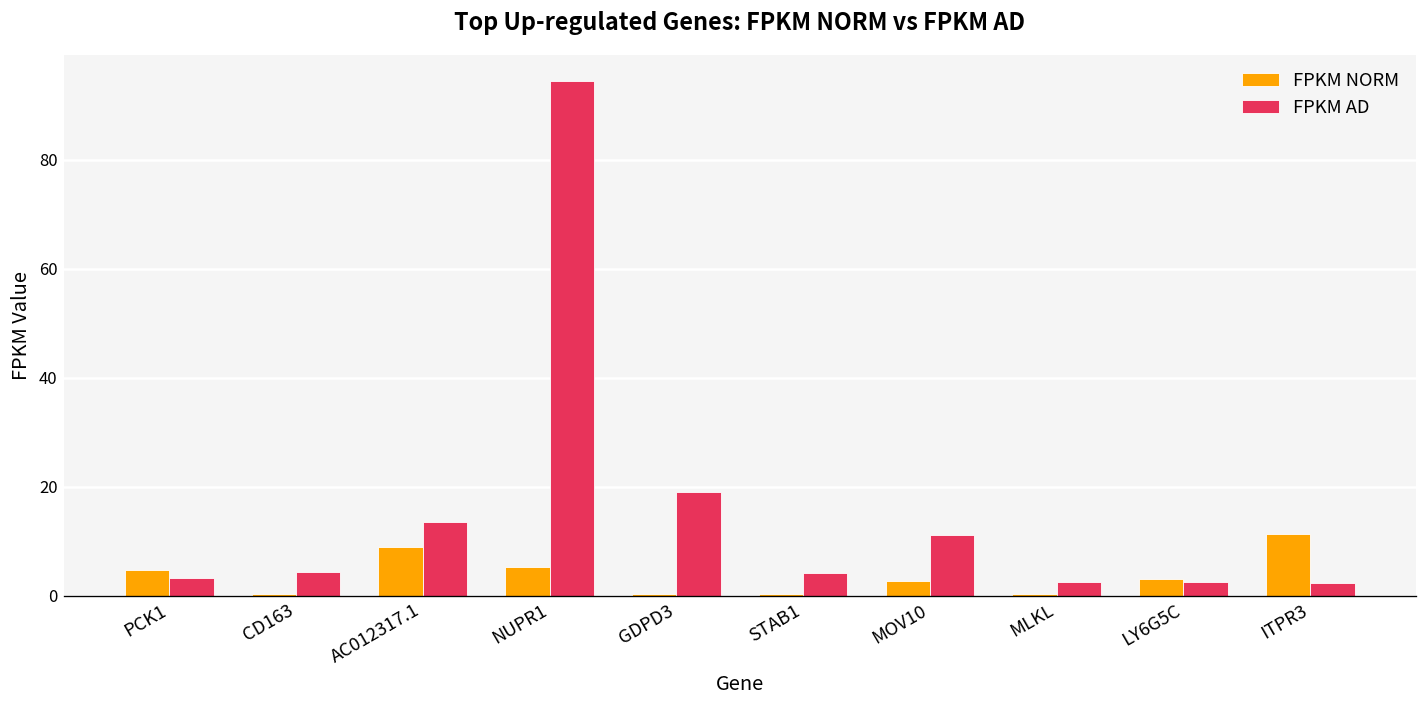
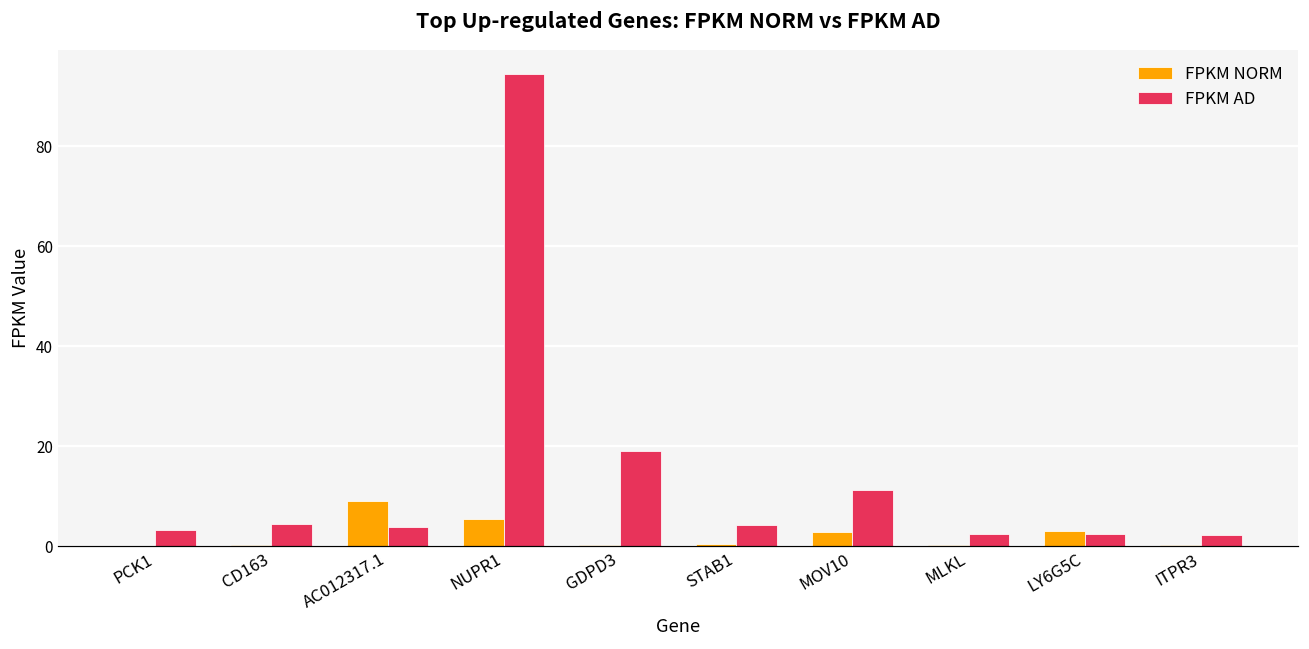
FPKM NORM, PCK1: 5 -> 0
FPKM AD, AC012317.1: 13 -> 4
FPKM NORM, ITPR3: 11 -> 0
